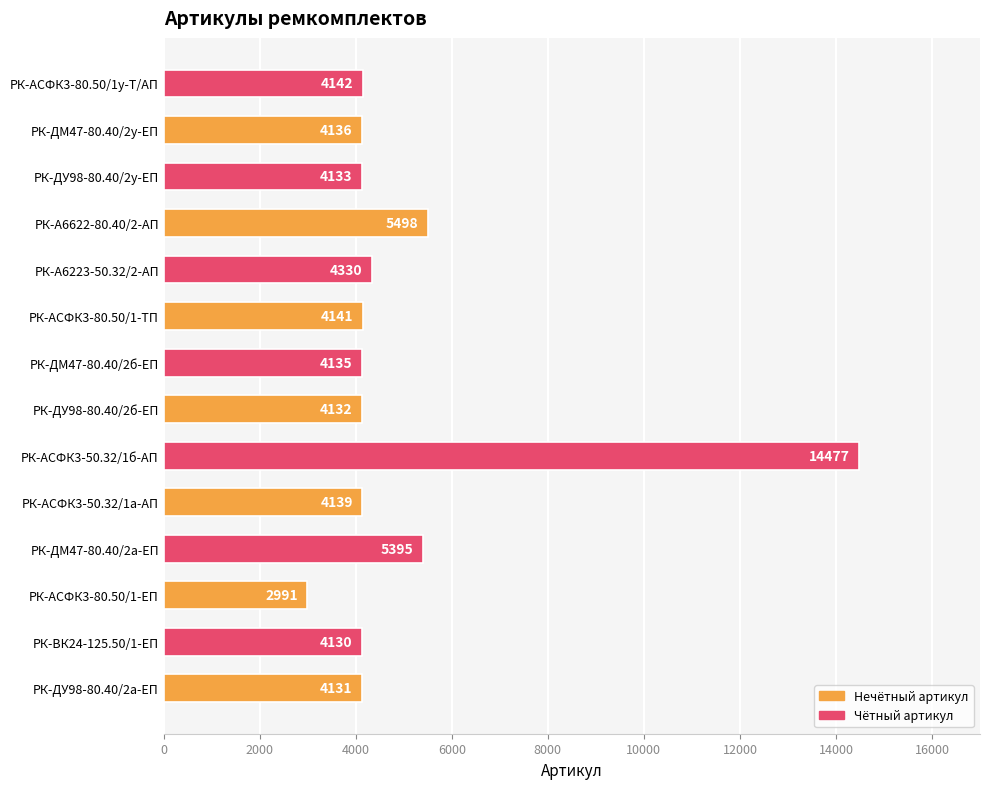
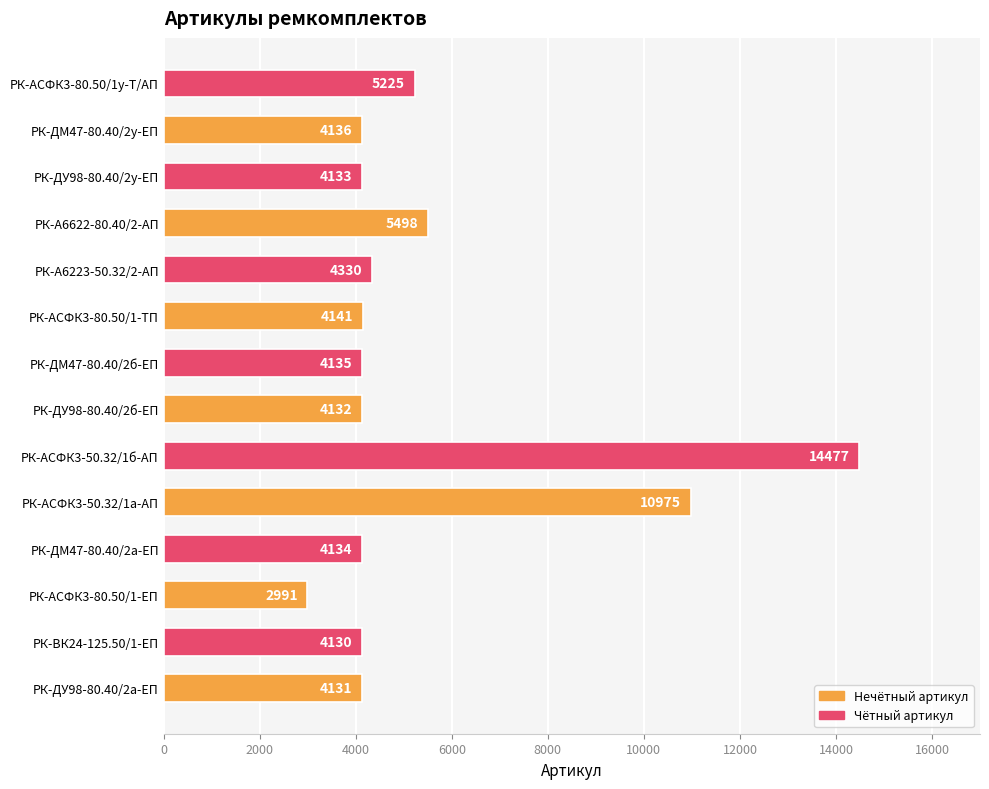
РК-АСФК3-80.50/1у-Т/АП: 4142 -> 5225
РК-АСФК3-50.32/1а-АП: 4139 -> 10975
РК-ДМ47-80.40/2а-ЕП: 5395 -> 4134
